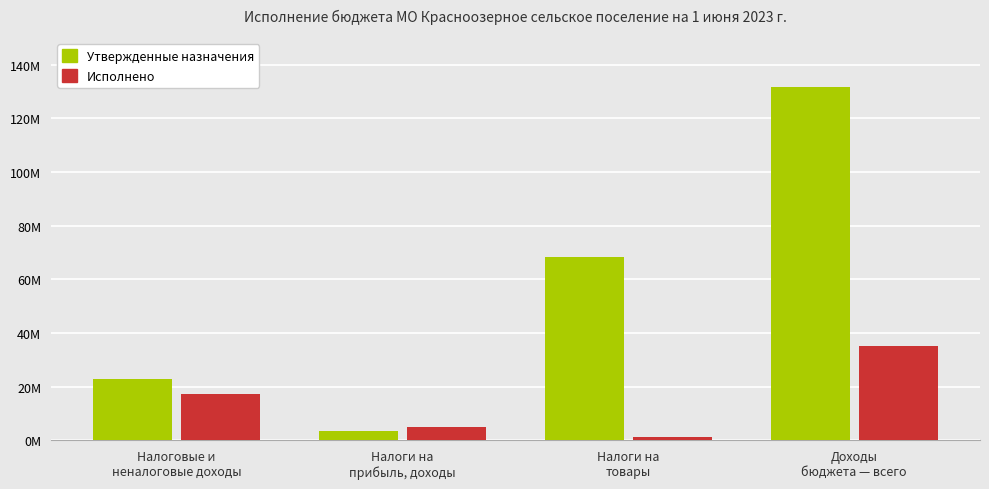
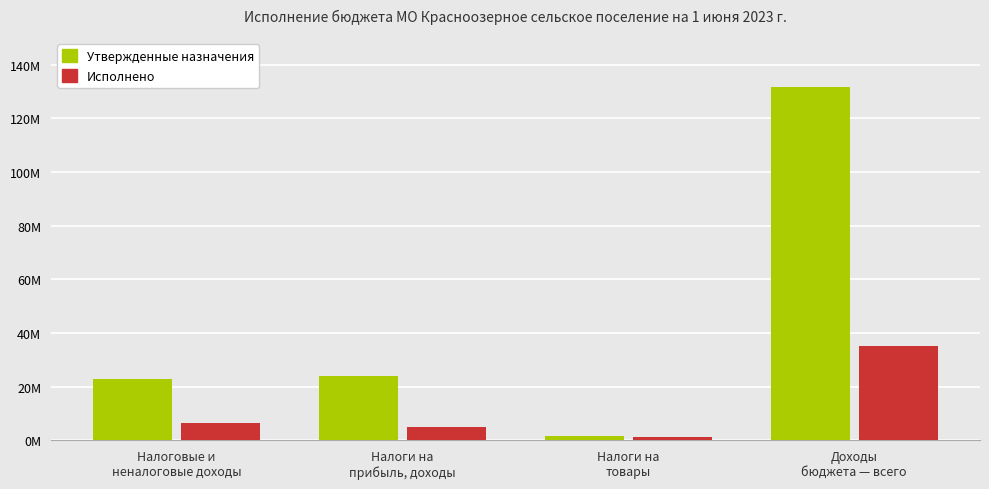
Исполнено, Налоговые и неналоговые доходы: 17000000 -> 7000000
Утвержденные назначения, Налоги на прибыль, доходы: 4000000 -> 24000000
Утвержденные назначения, Налоги на товары: 68000000 -> 2000000
